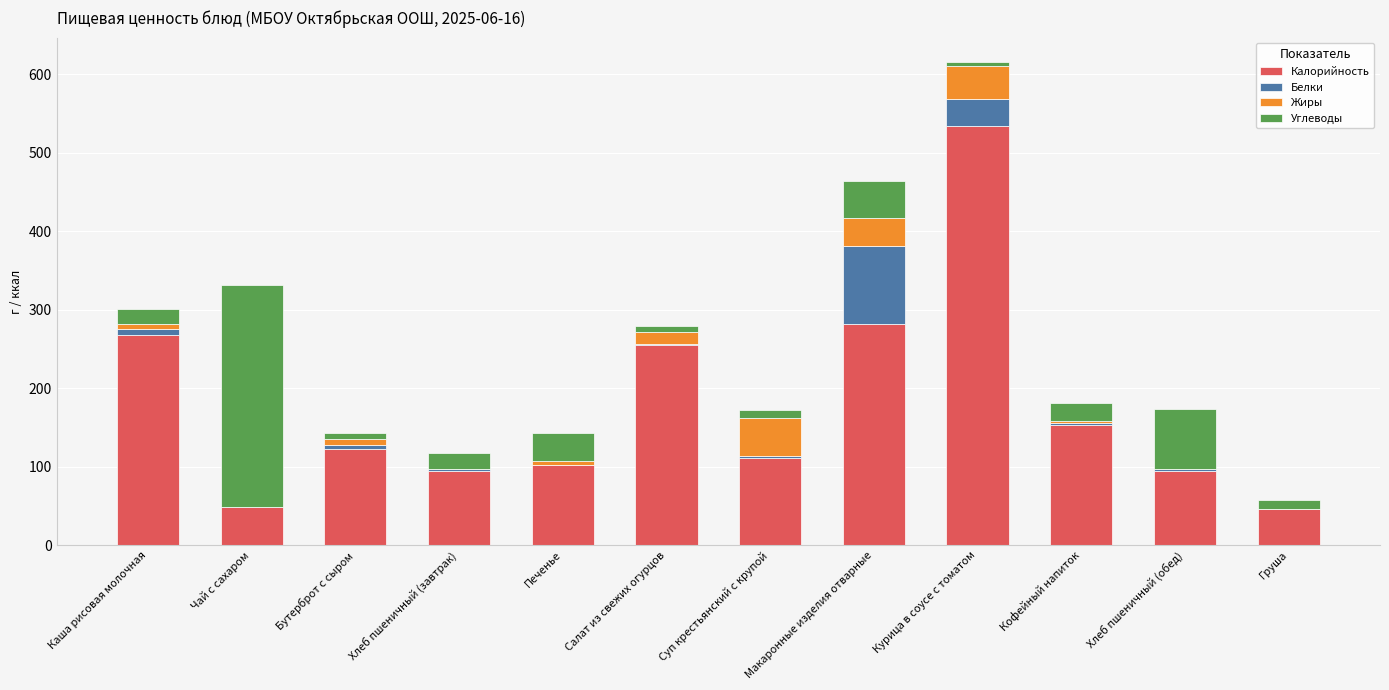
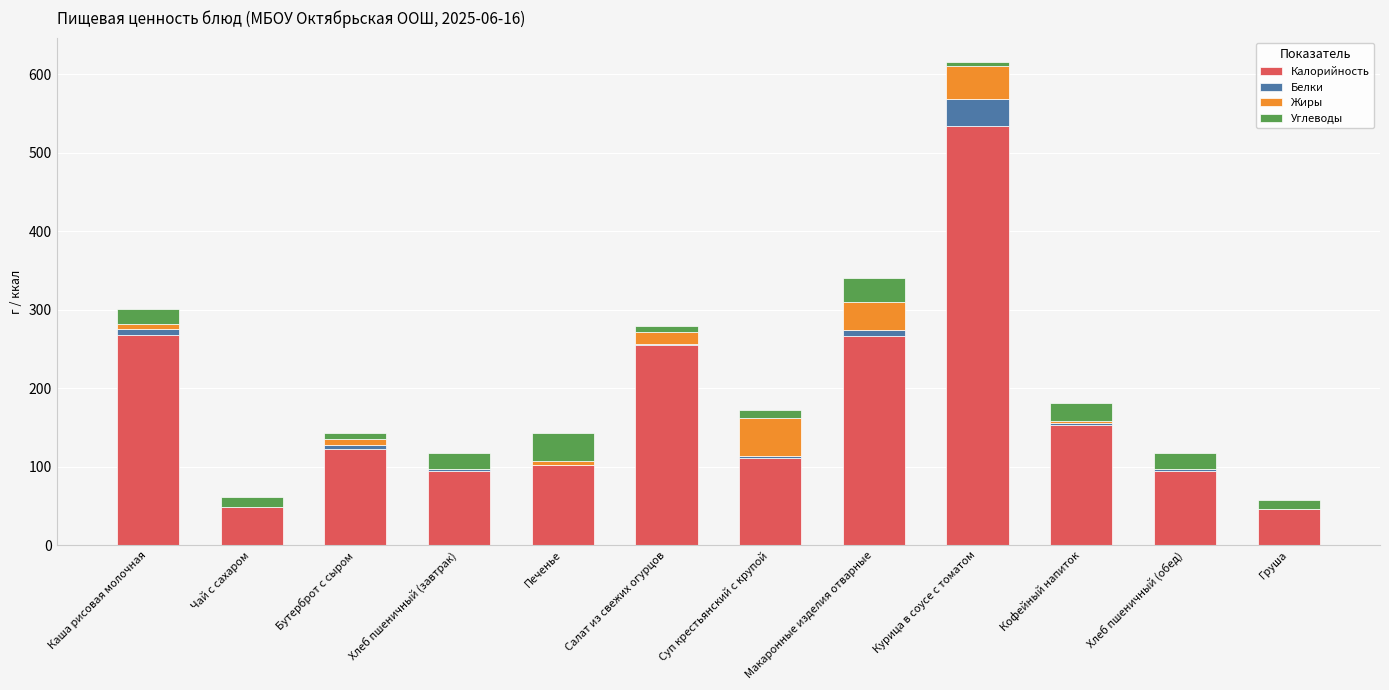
Углеводы, Чай с сахаром: 280 -> 10
Калорийность, Макаронные изделия отварные: 280 -> 270
Белки, Макаронные изделия отварные: 100 -> 10
Углеводы, Макаронные изделия отварные: 50 -> 30
Углеводы, Хлеб пшеничный (обед): 80 -> 20
